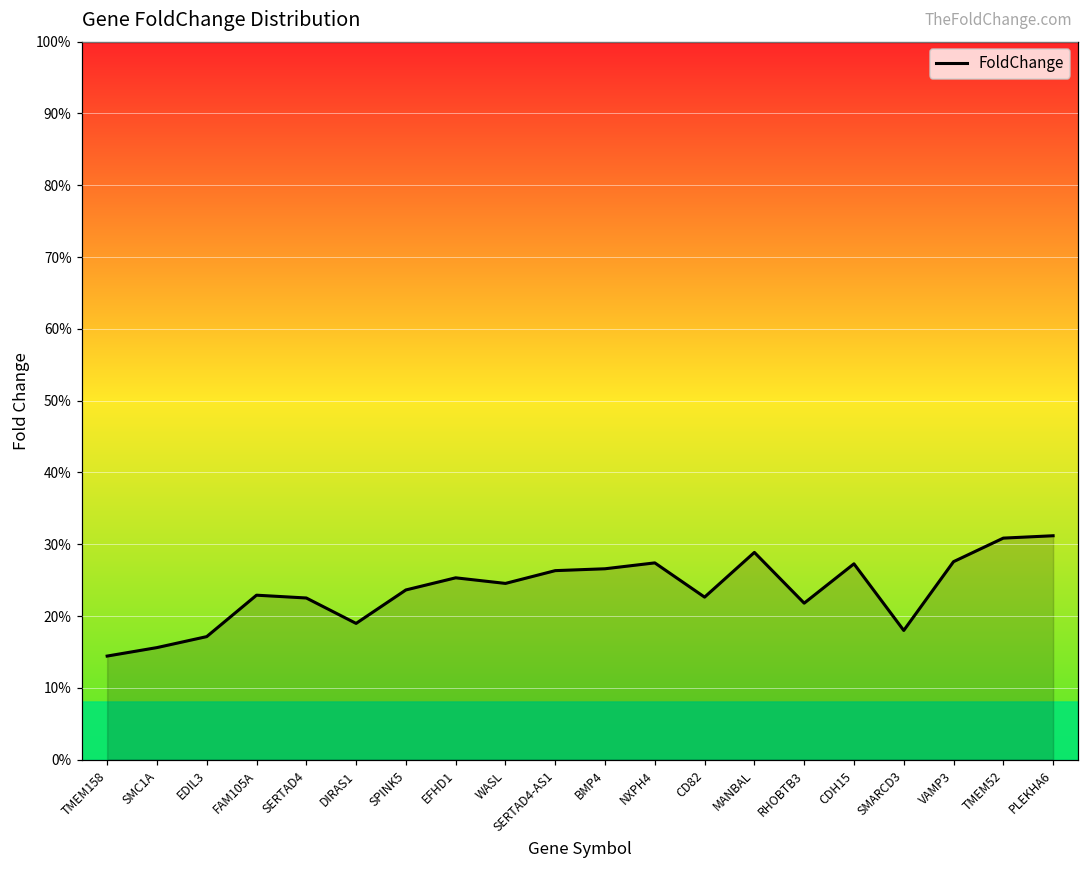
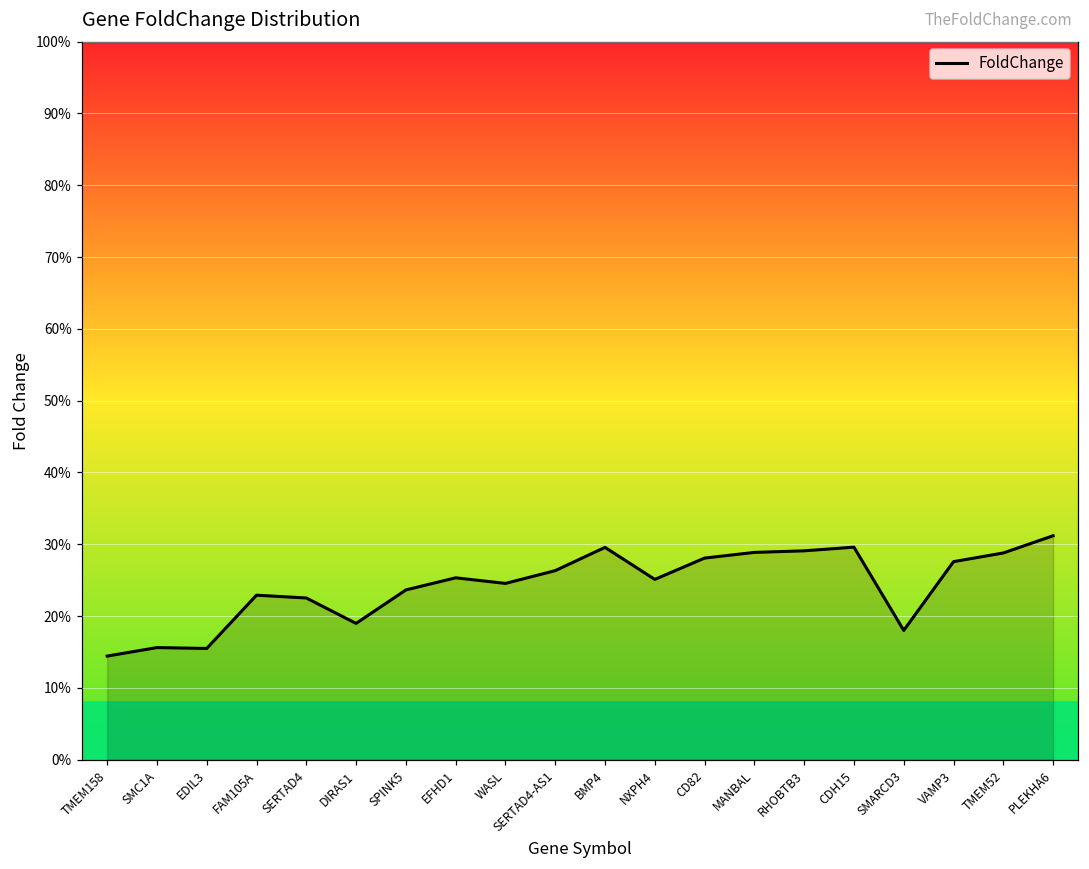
EDIL3: 17% -> 15%
BMP4: 27% -> 30%
NXPH4: 27% -> 25%
CD82: 23% -> 28%
RHOBTB3: 22% -> 29%
CDH15: 27% -> 30%
TMEM52: 31% -> 29%
